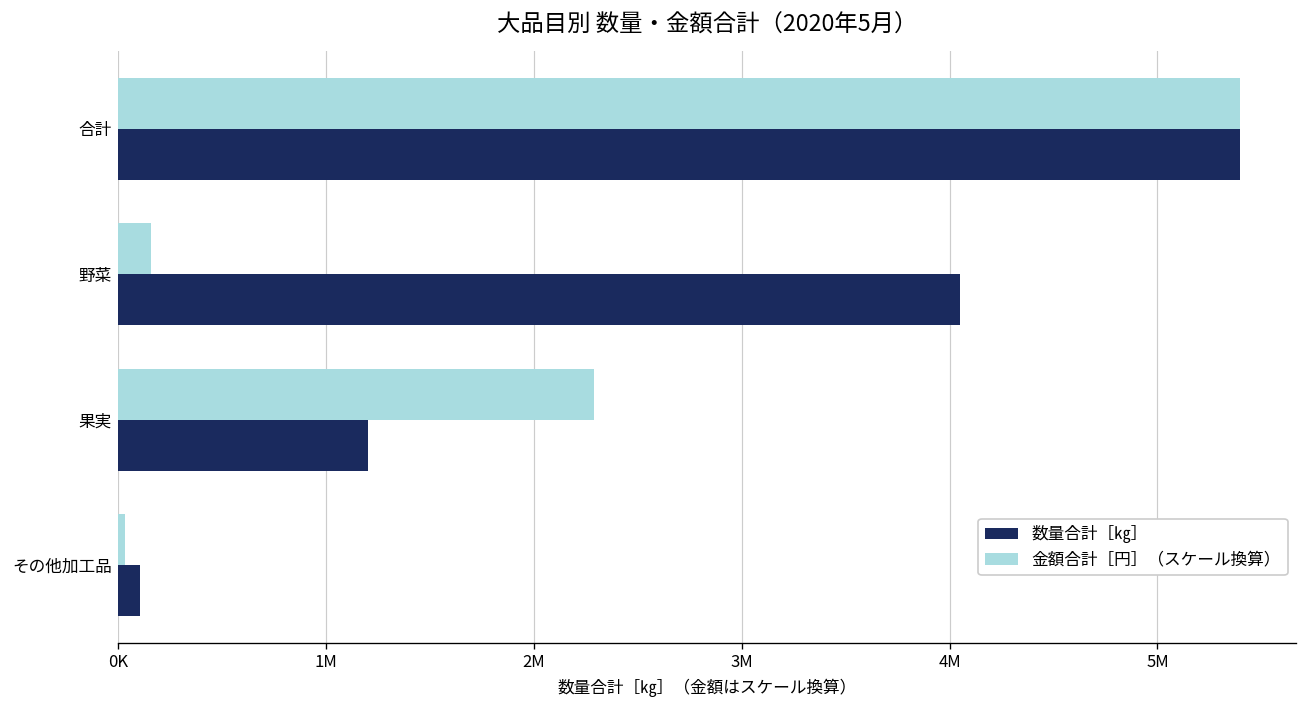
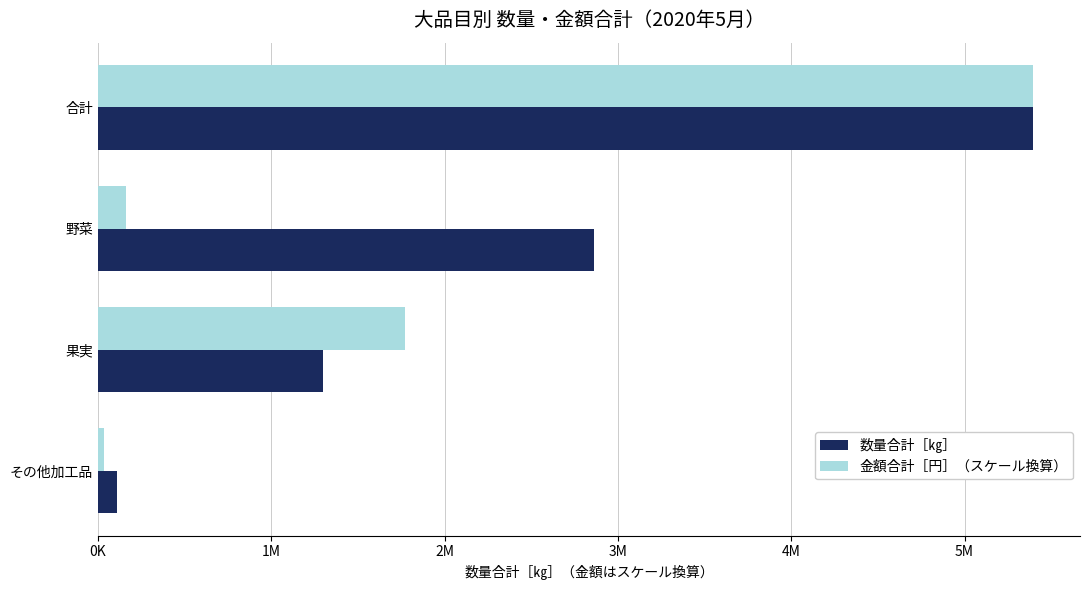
数量合計［㎏］, 野菜: 4050000 -> 2860000
金額合計［円］（スケール換算）, 果実: 2290000 -> 1770000
数量合計［㎏］, 果実: 1200000 -> 1300000
